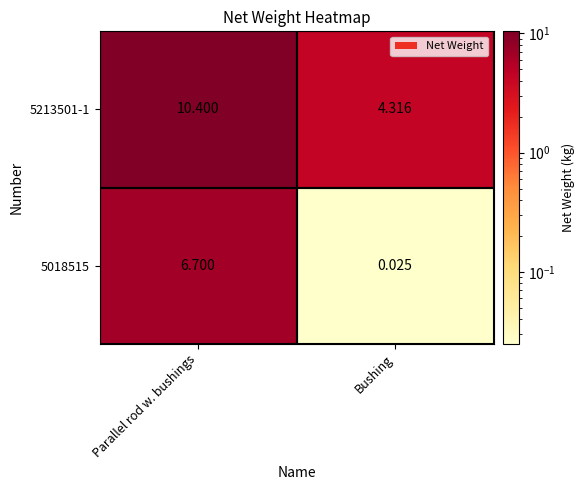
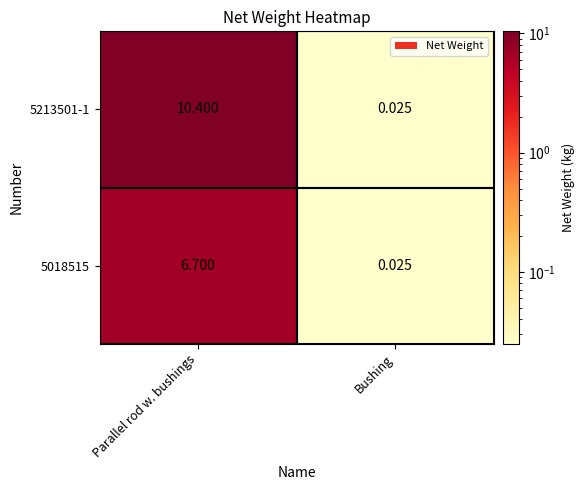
5213501-1, Bushing: 4.316 -> 0.025
